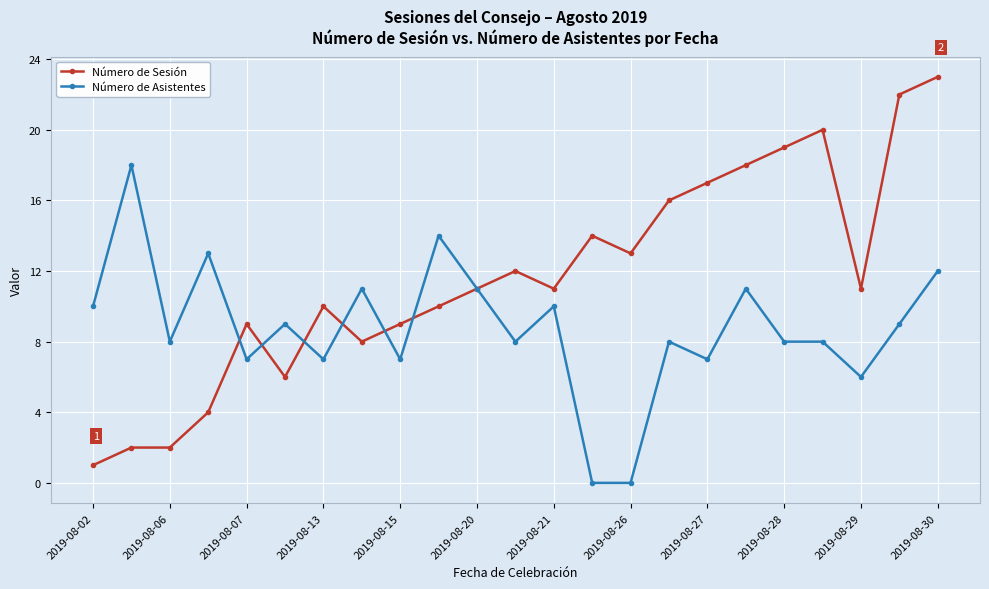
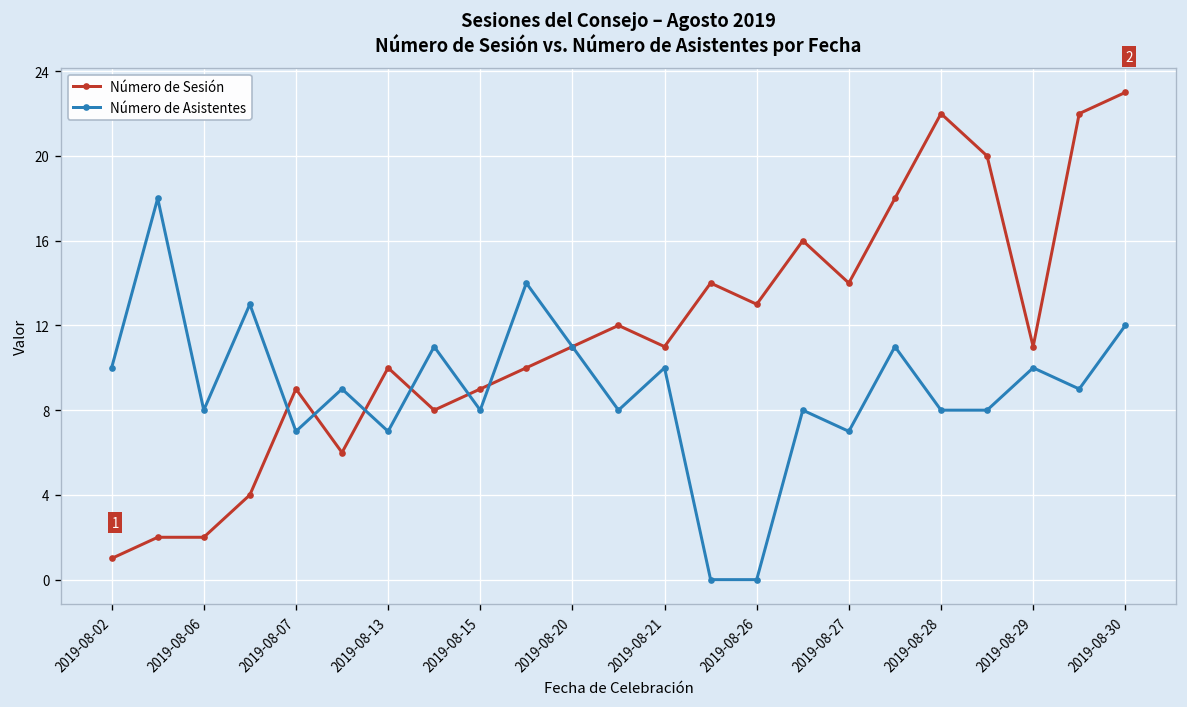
Número de Asistentes, 2019-08-15: 7 -> 8
Número de Sesión, 2019-08-27: 17 -> 14
Número de Sesión, 2019-08-28: 19 -> 22
Número de Asistentes, 2019-08-29: 6 -> 10
